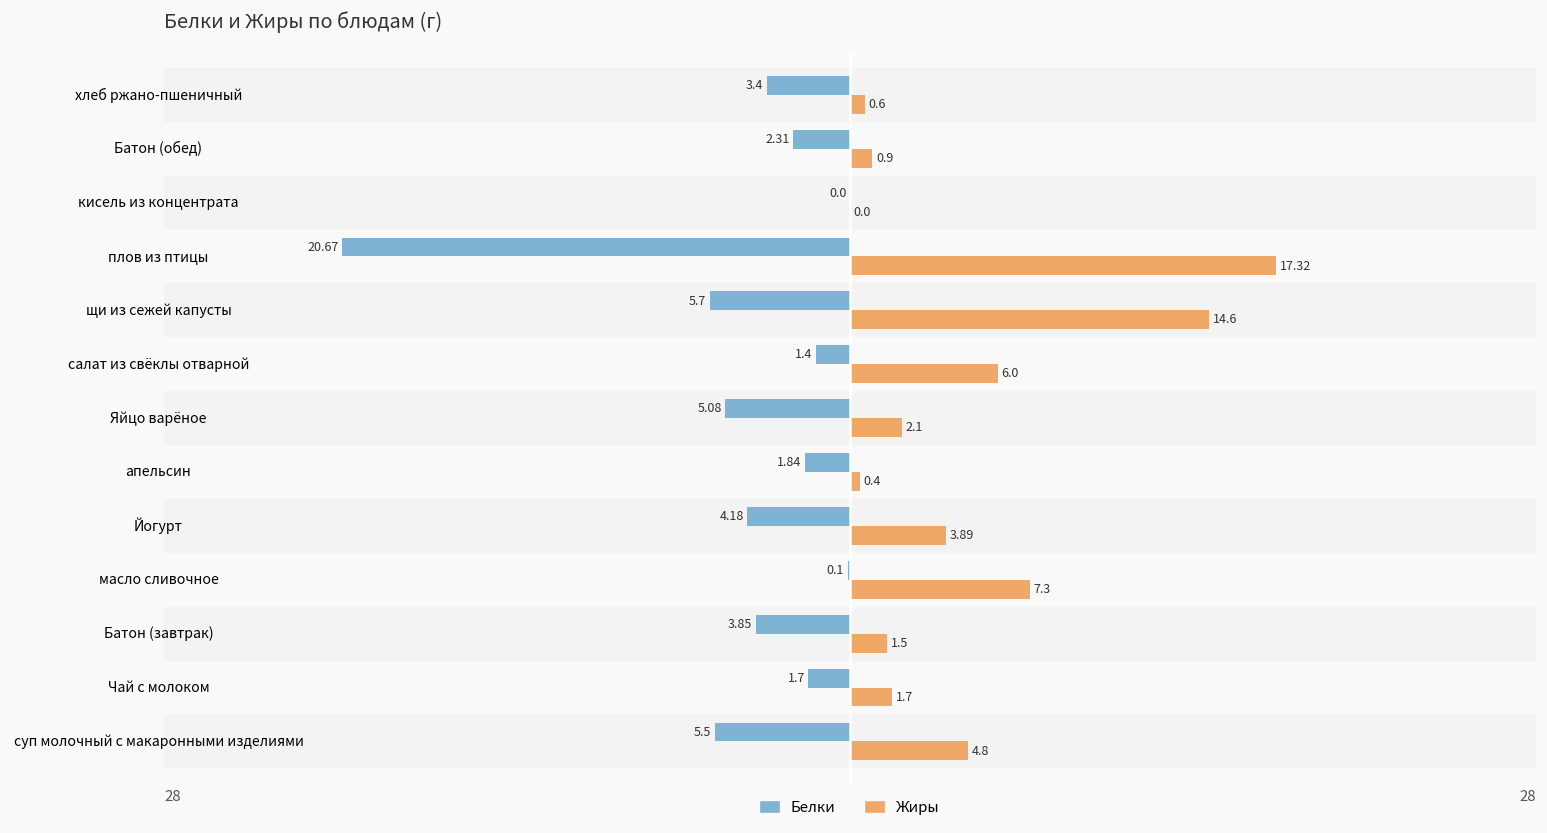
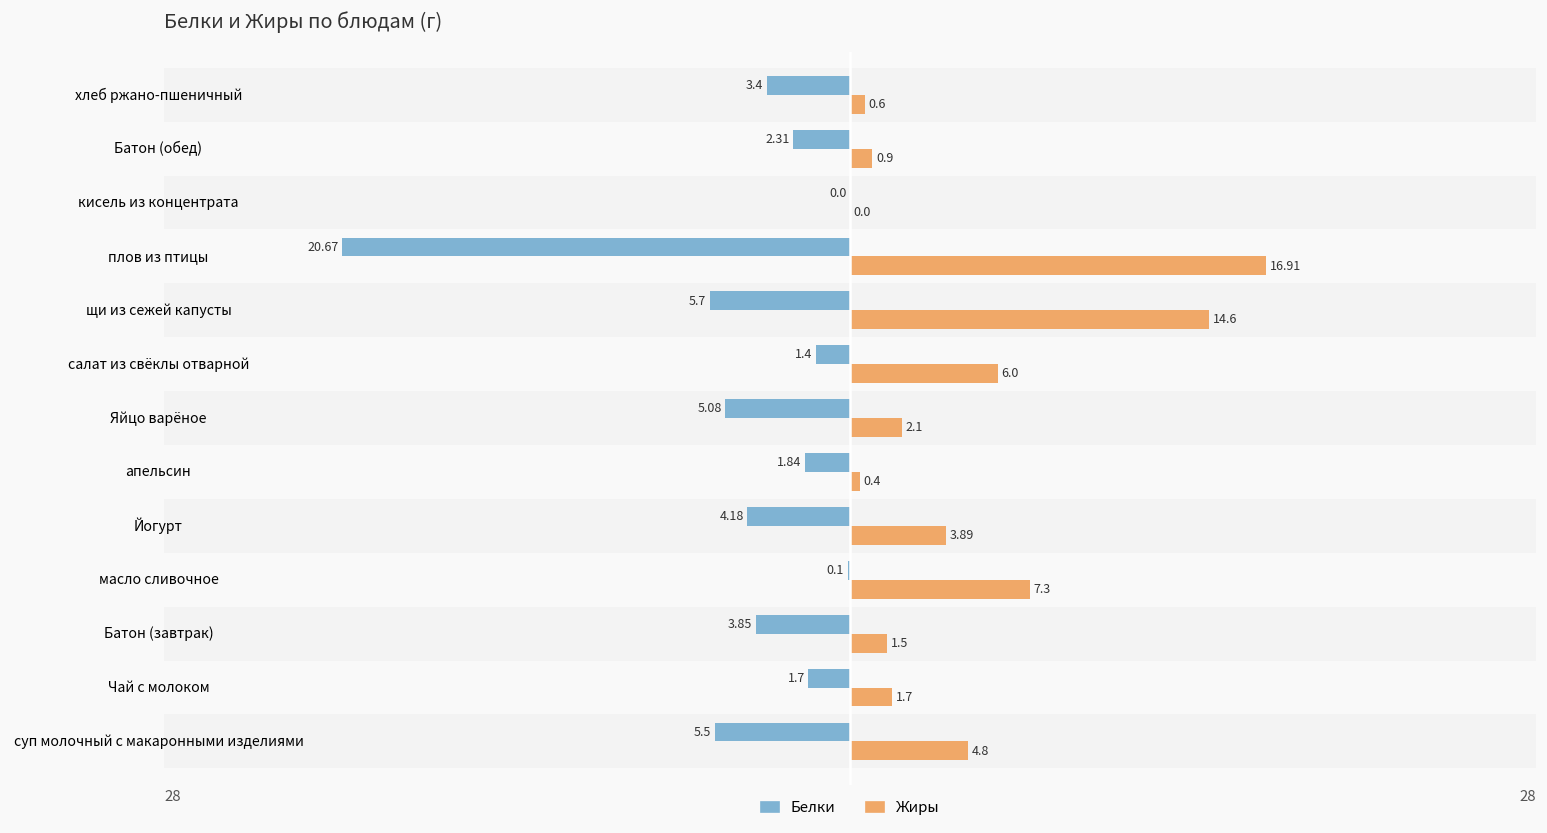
Жиры, плов из птицы: 17.32 -> 16.91
